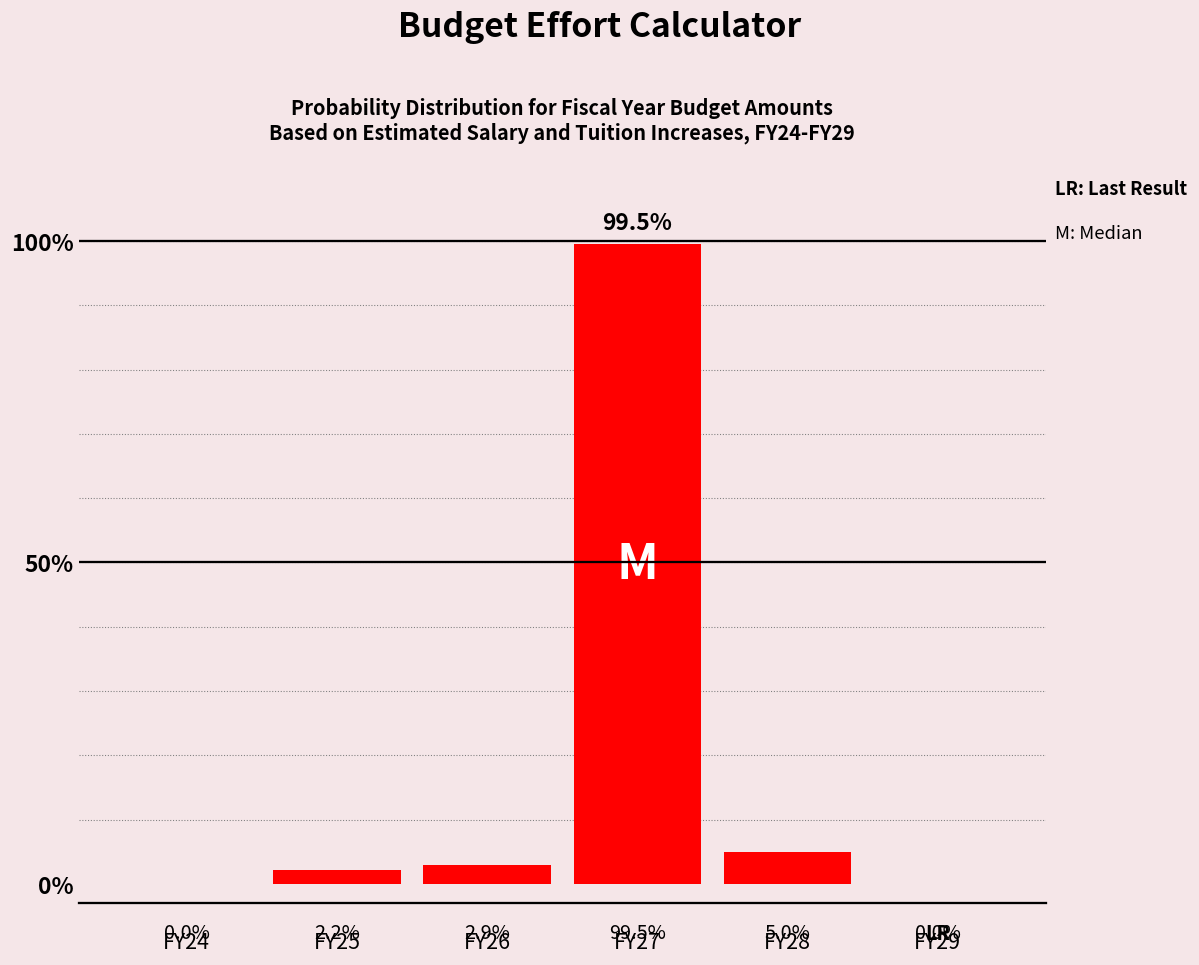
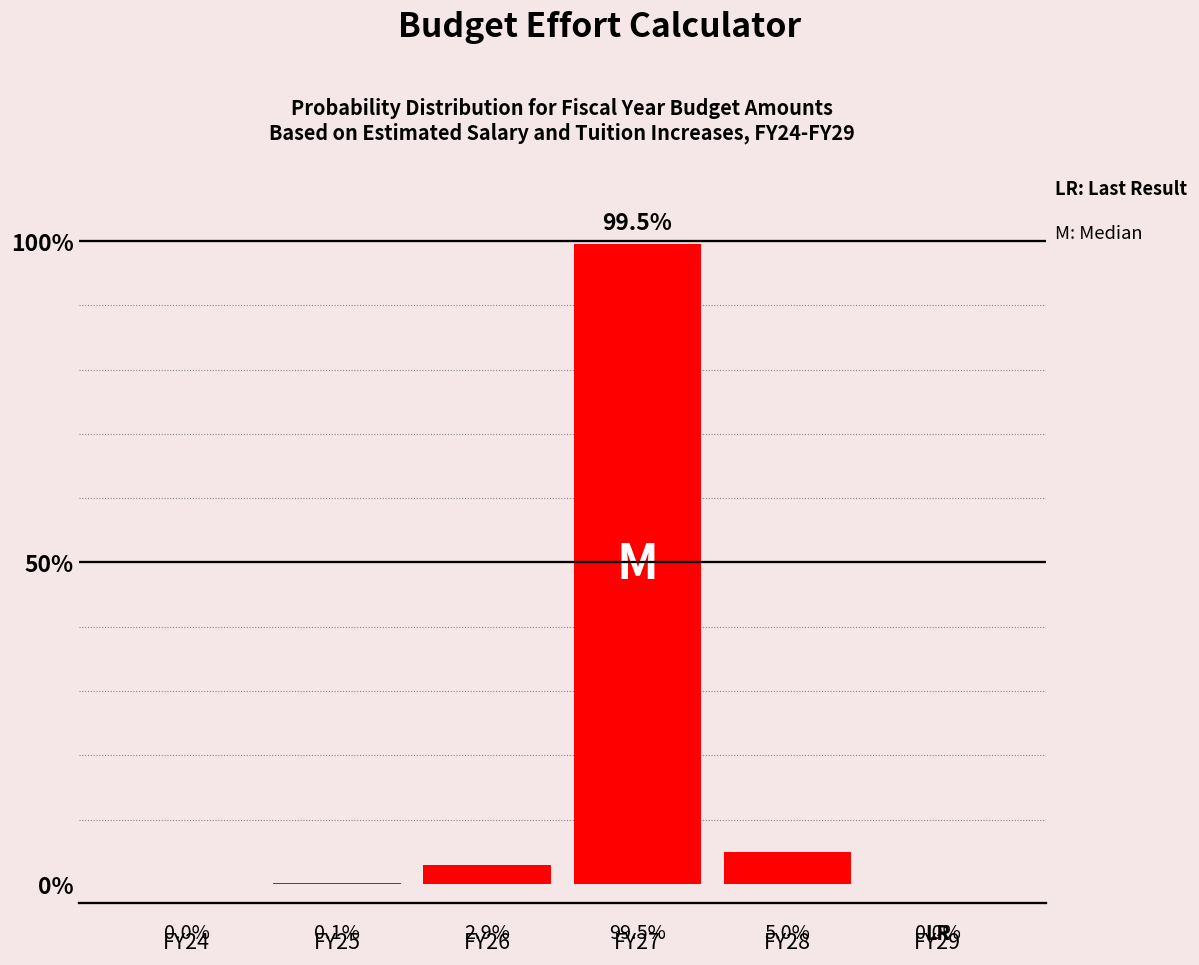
FY25: 2.2% -> 0.1%
